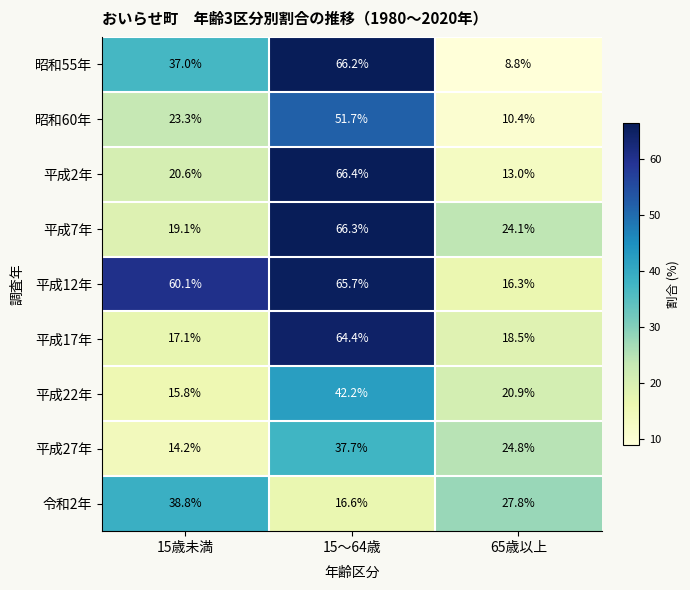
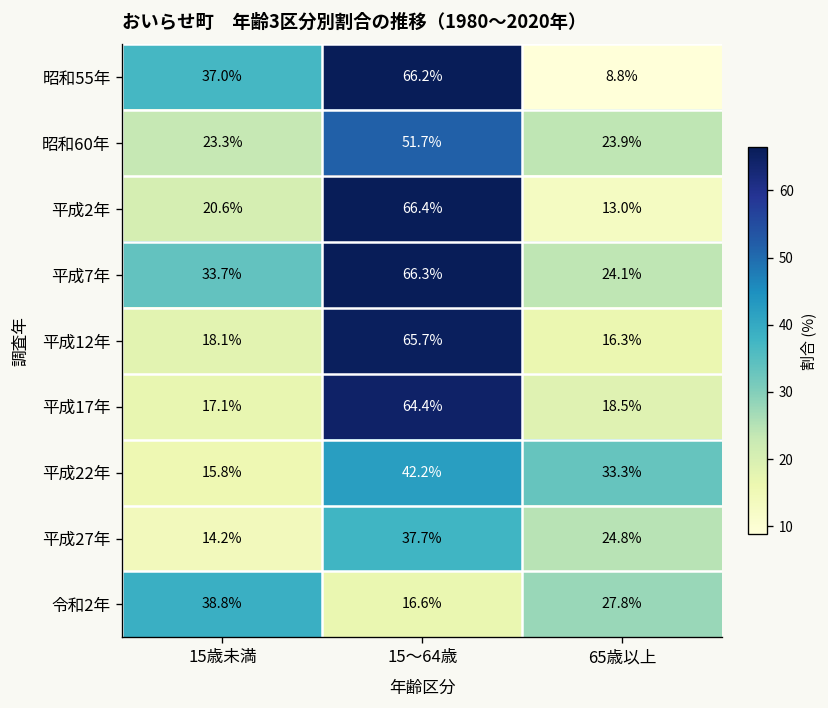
昭和60年, 65歳以上: 10.4% -> 23.9%
平成7年, 15歳未満: 19.1% -> 33.7%
平成12年, 15歳未満: 60.1% -> 18.1%
平成22年, 65歳以上: 20.9% -> 33.3%
